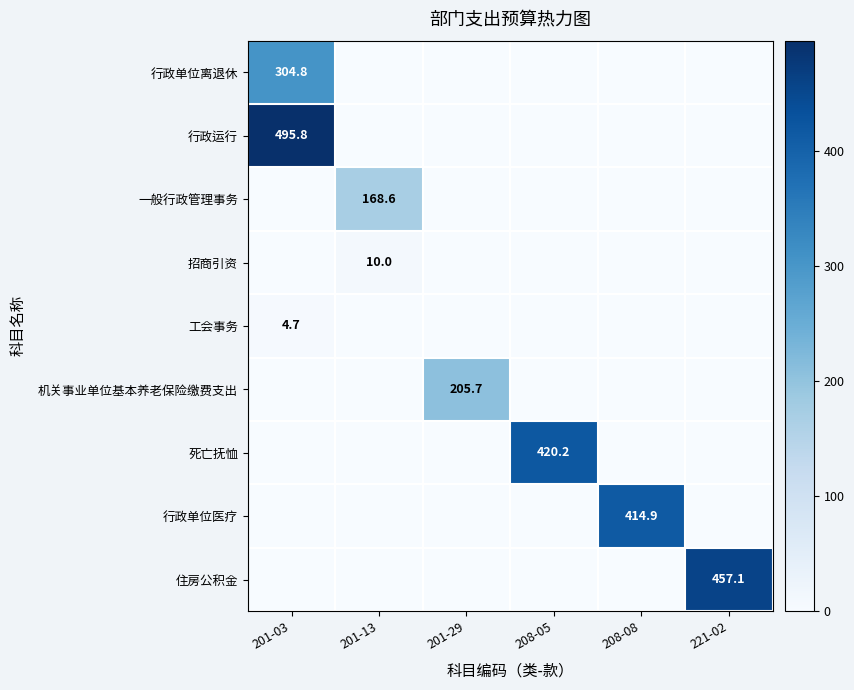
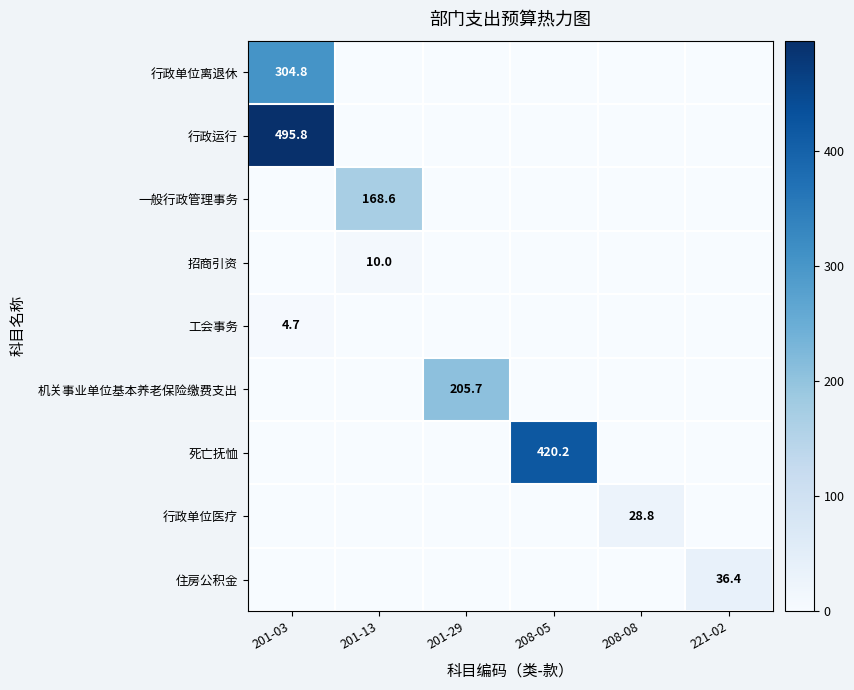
行政单位医疗, 208-08: 414.9 -> 28.8
住房公积金, 221-02: 457.1 -> 36.4
